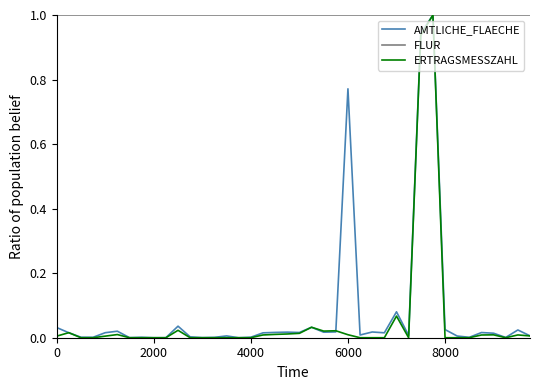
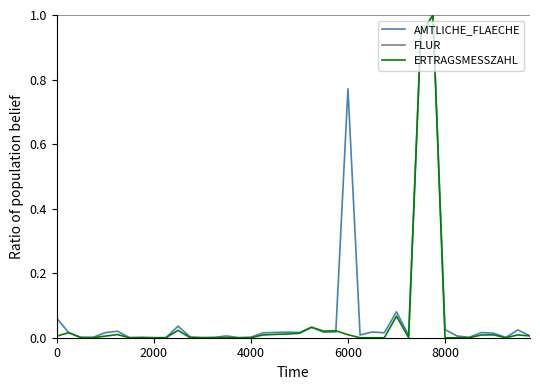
AMTLICHE_FLAECHE, 0: 0.03 -> 0.06
